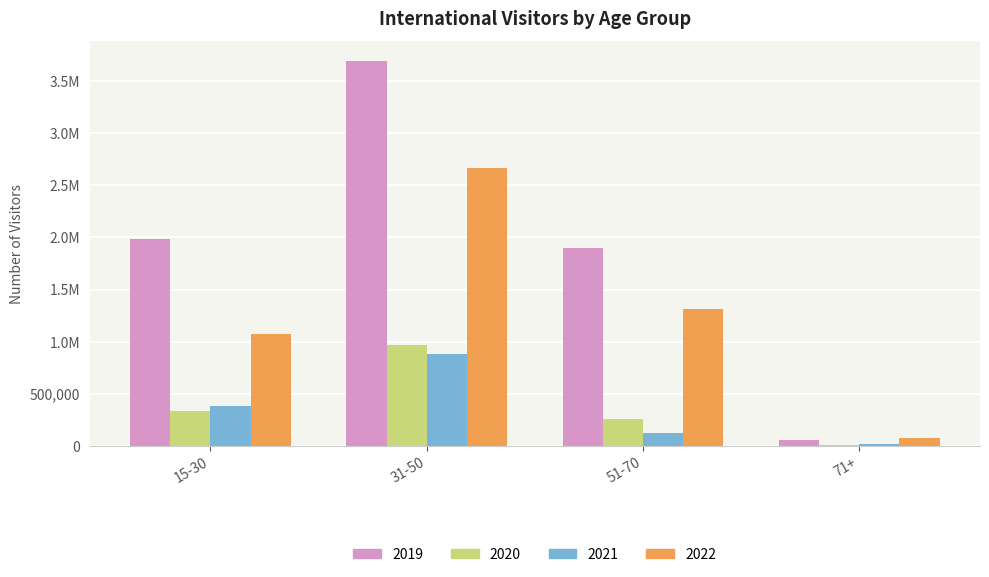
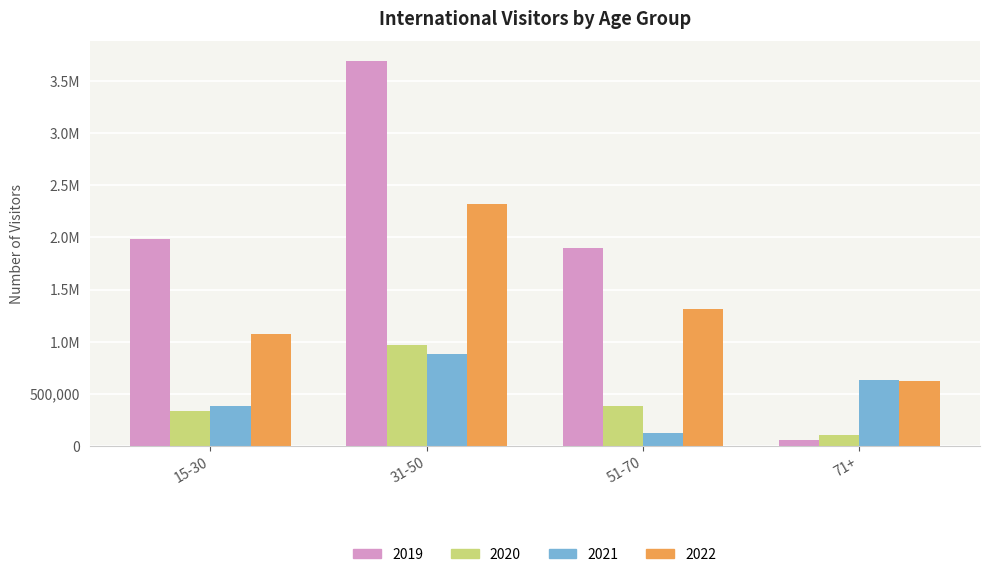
2022, 31-50: 2,670,000 -> 2,320,000
2020, 51-70: 260,000 -> 380,000
2020, 71+: 10,000 -> 100,000
2021, 71+: 20,000 -> 630,000
2022, 71+: 80,000 -> 620,000
